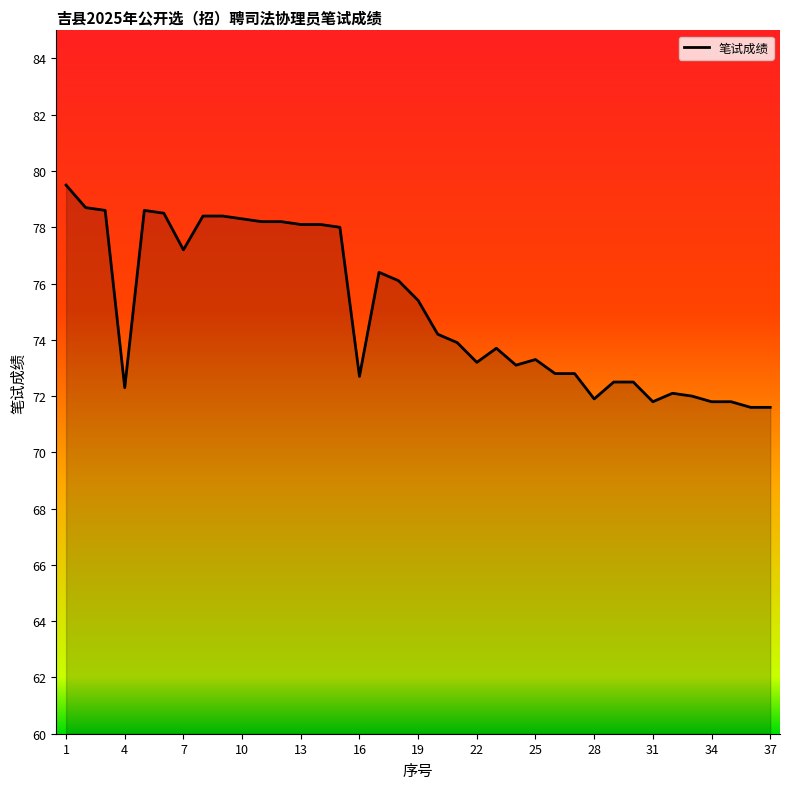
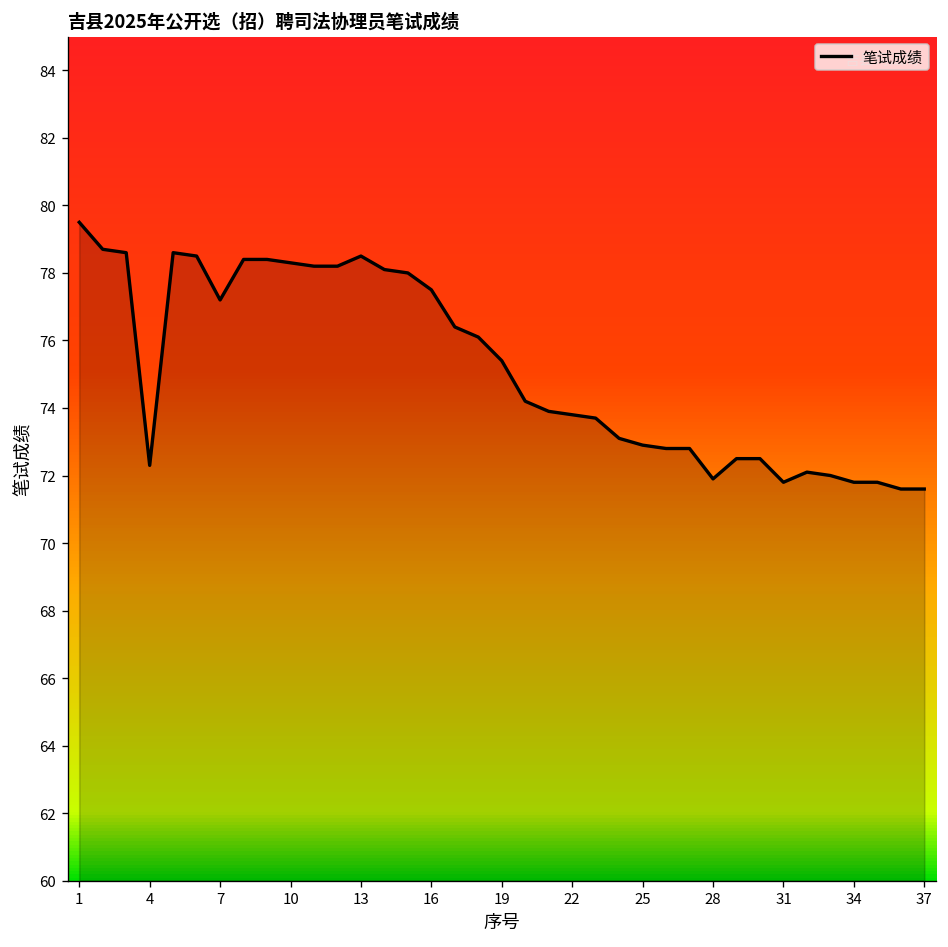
13: 78.1 -> 78.5
16: 72.7 -> 77.5
22: 73.2 -> 73.8
25: 73.3 -> 72.9
